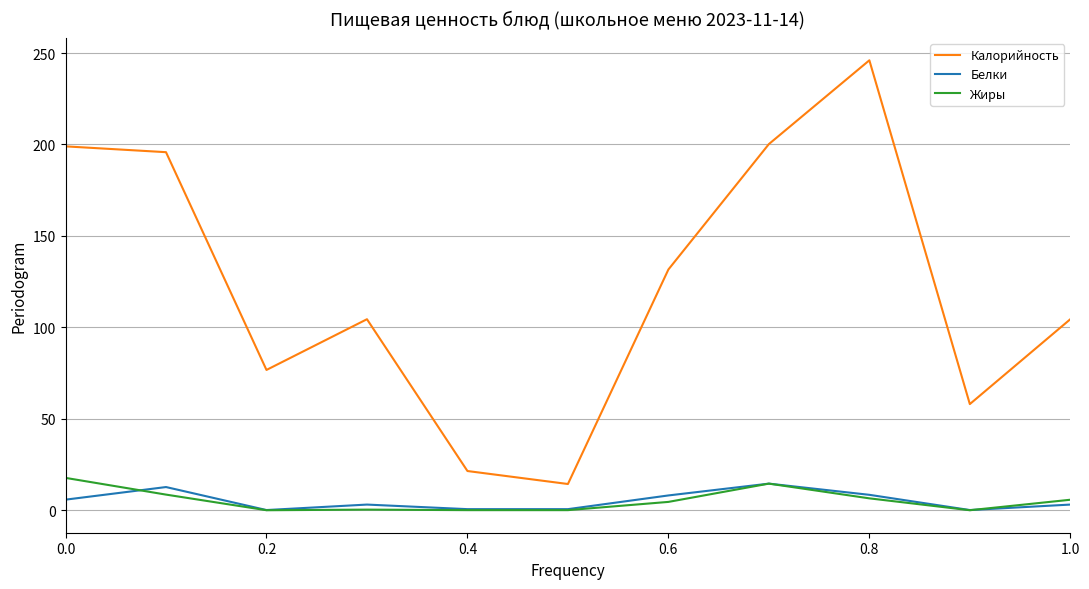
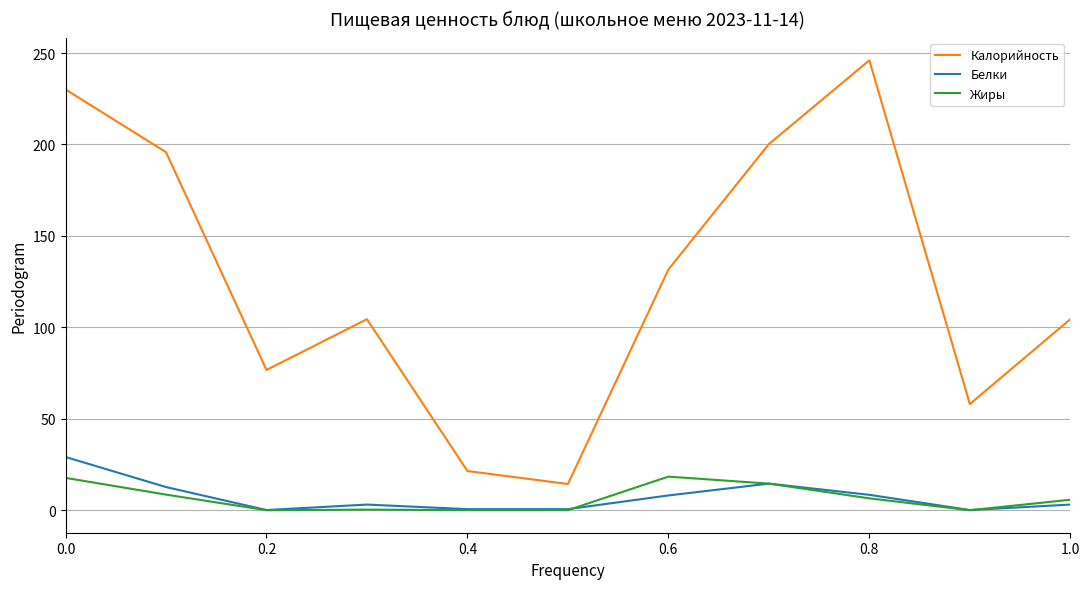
Калорийность, 0.0: 199 -> 230
Белки, 0.0: 6 -> 29
Жиры, 0.6: 5 -> 18
